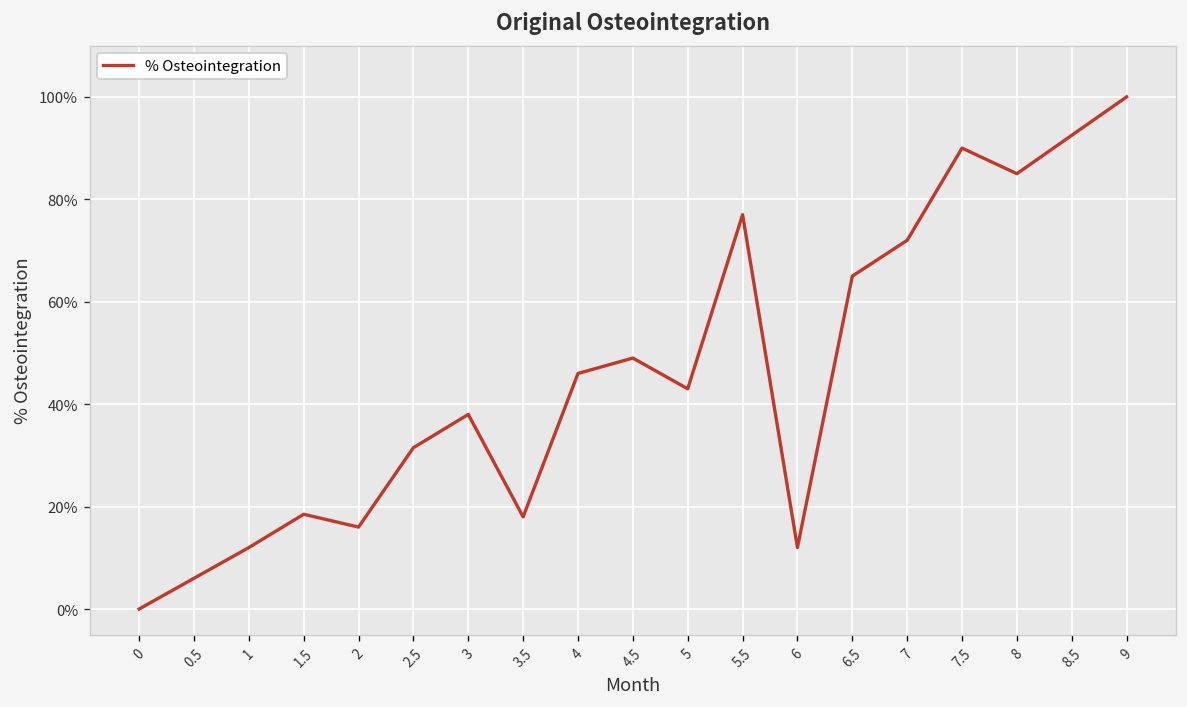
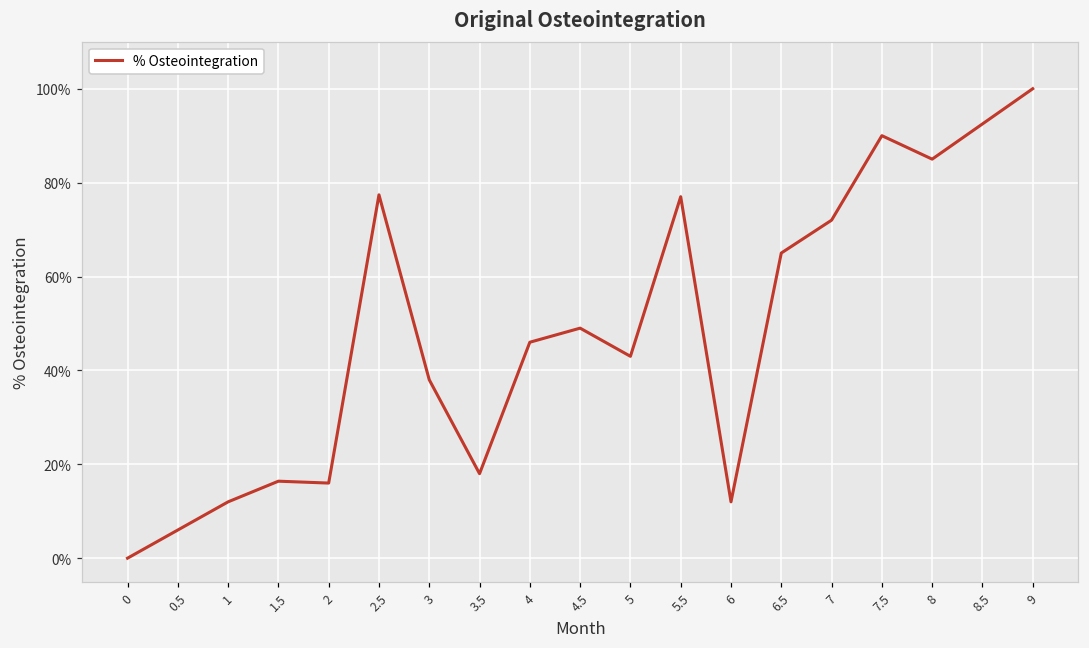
1.5: 19% -> 16%
2.5: 32% -> 77%
